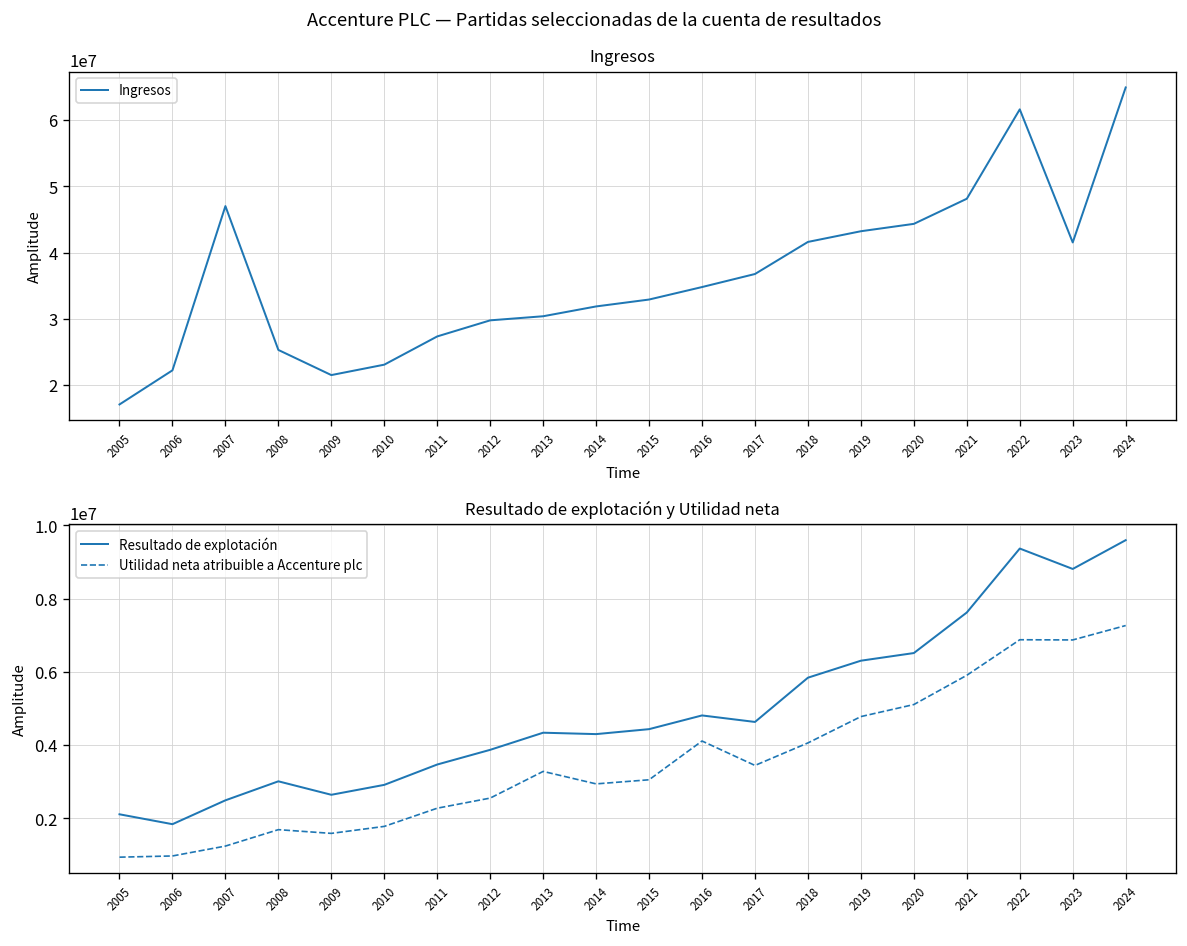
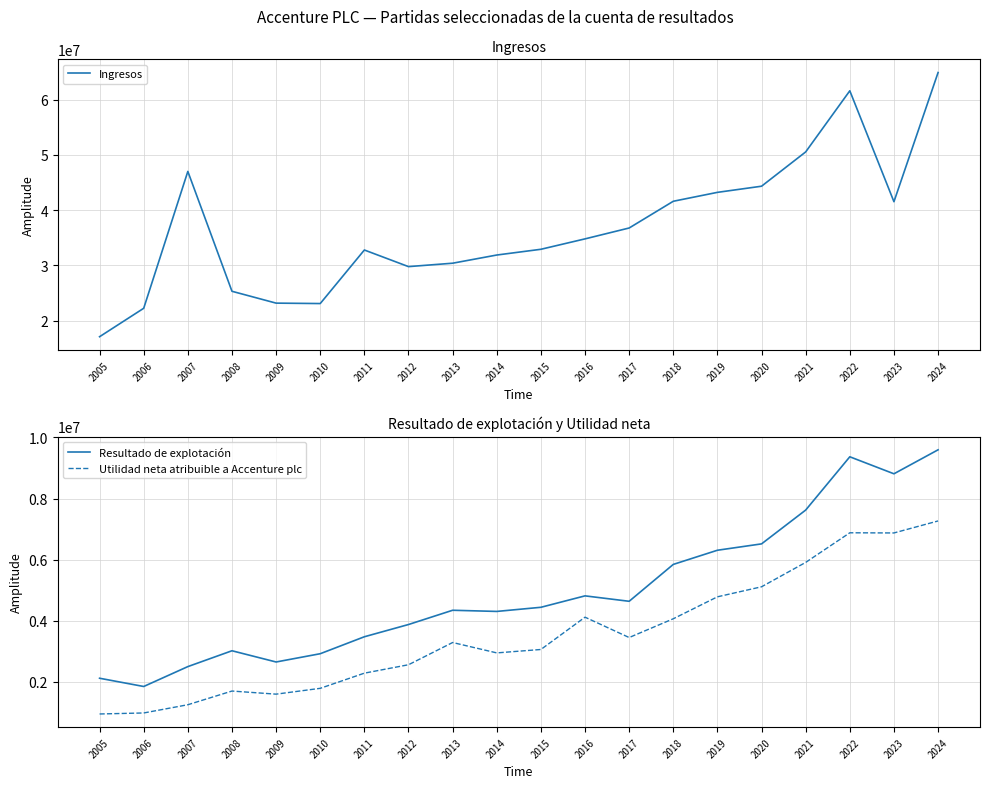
Ingresos, 2009: 22000000 -> 23000000
Ingresos, 2011: 27000000 -> 33000000
Ingresos, 2021: 48000000 -> 51000000
